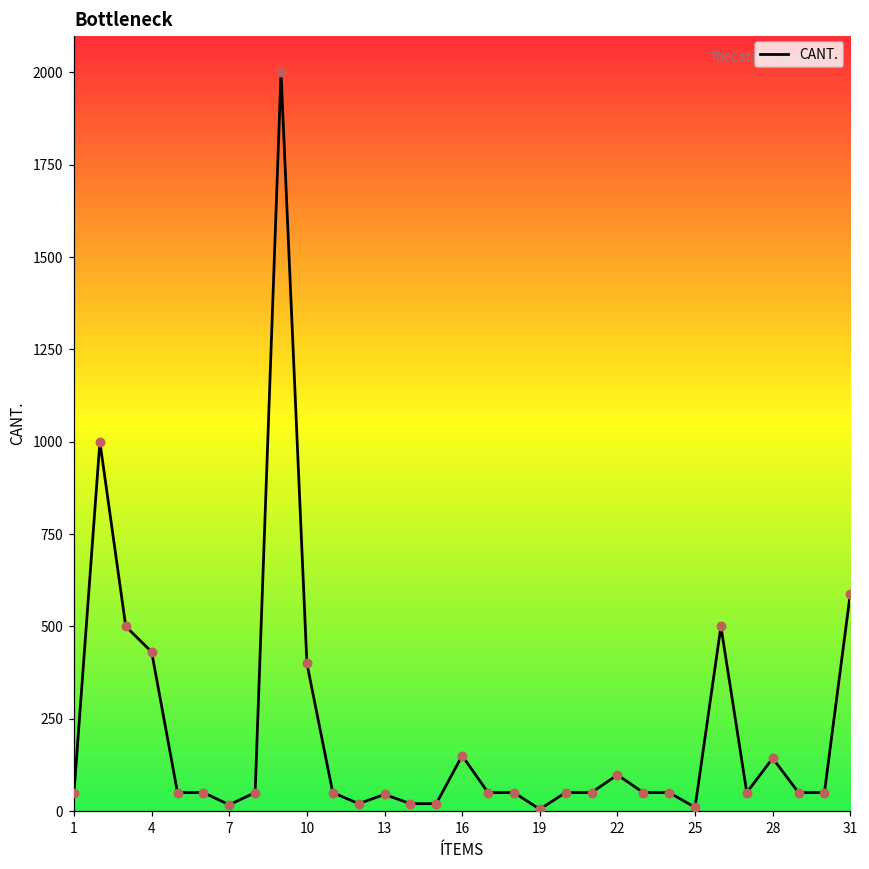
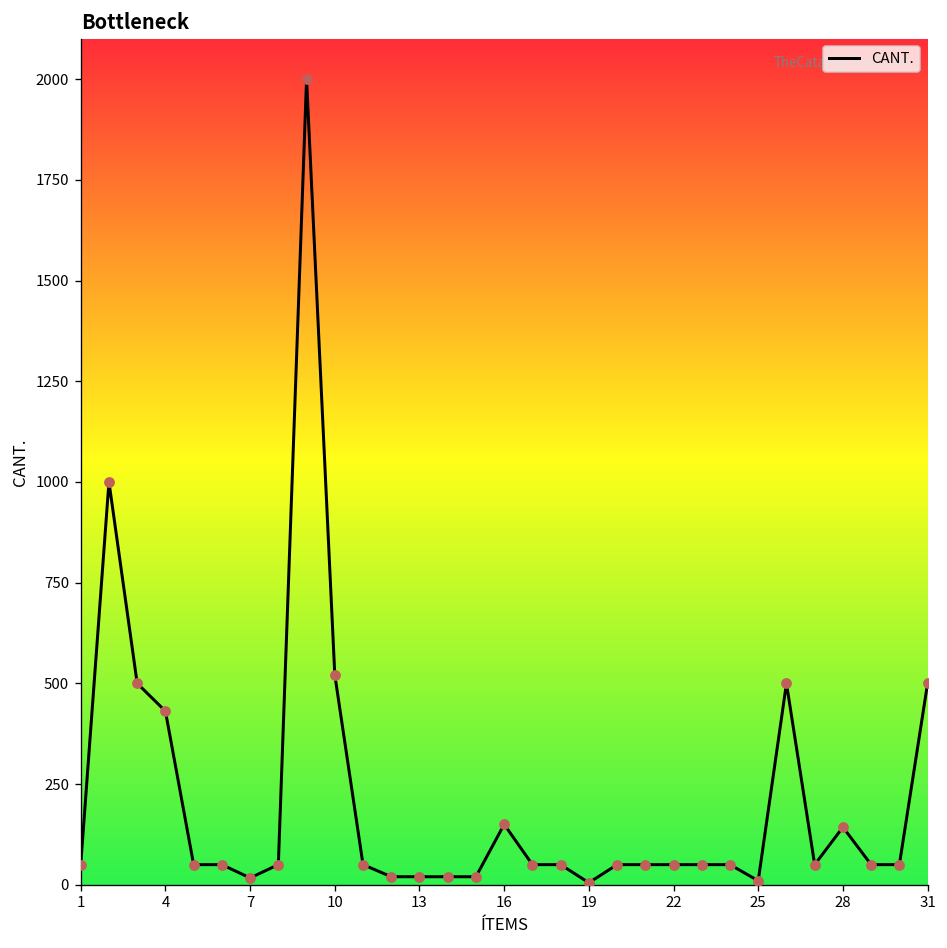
10: 400 -> 520
13: 50 -> 20
22: 100 -> 50
31: 590 -> 500
